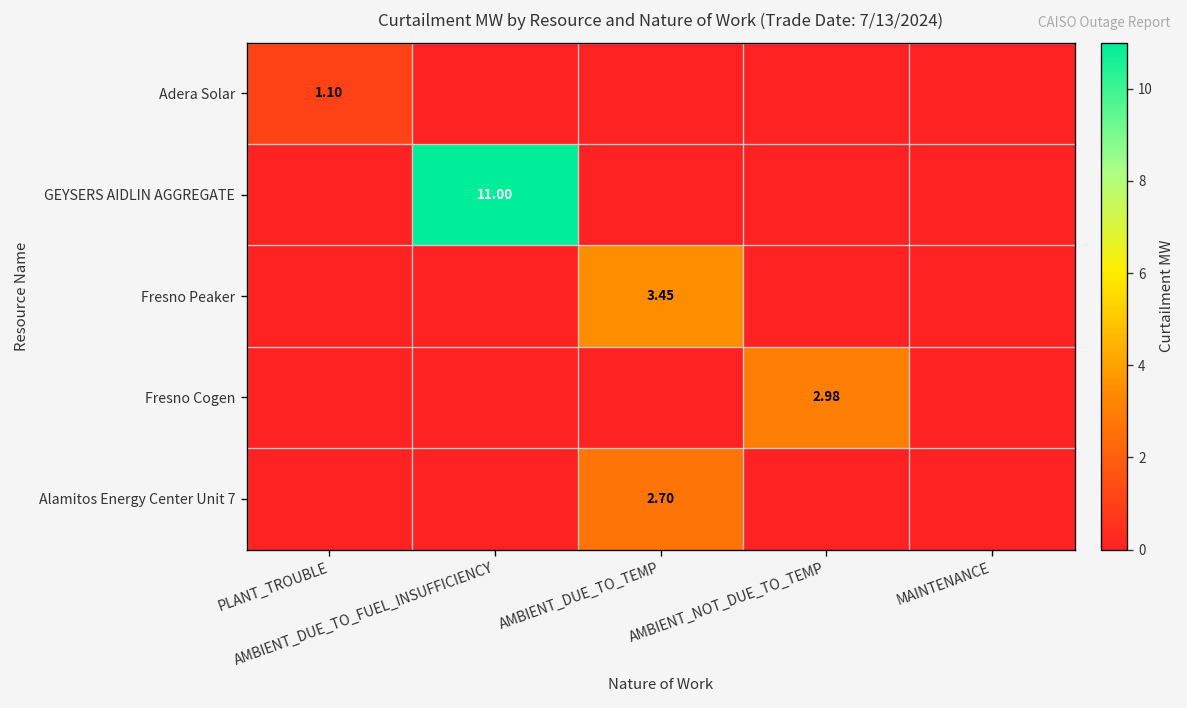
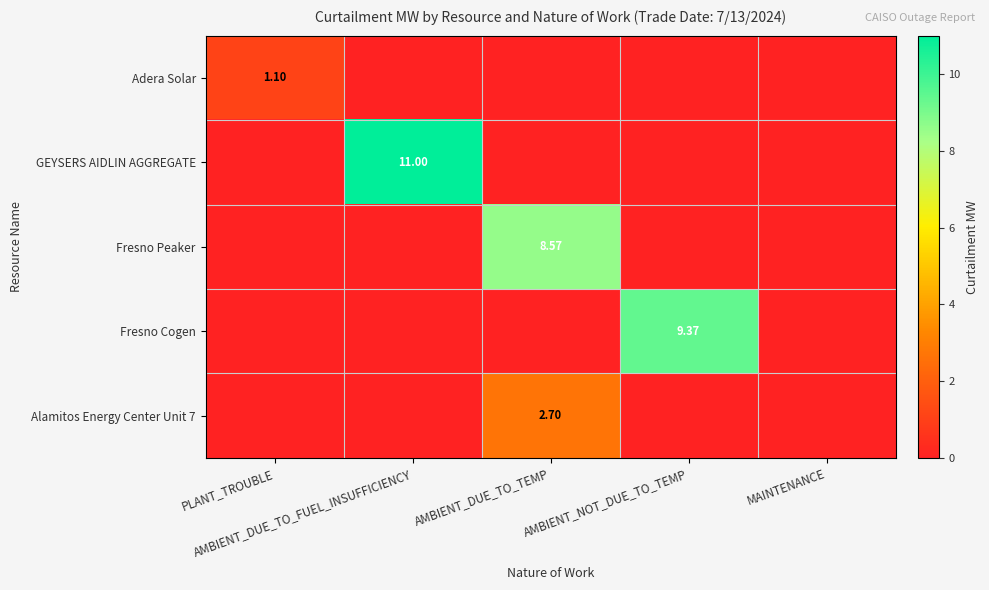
Fresno Peaker, AMBIENT_DUE_TO_TEMP: 3.45 -> 8.57
Fresno Cogen, AMBIENT_NOT_DUE_TO_TEMP: 2.98 -> 9.37
